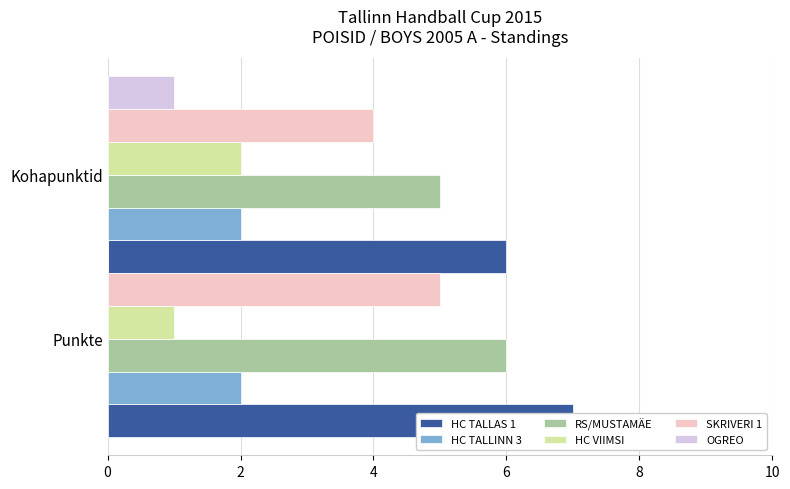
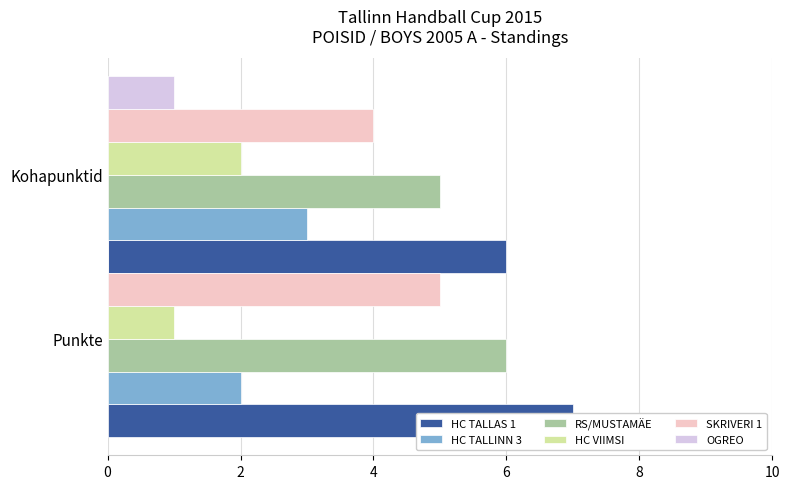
HC TALLINN 3, Kohapunktid: 2 -> 3
